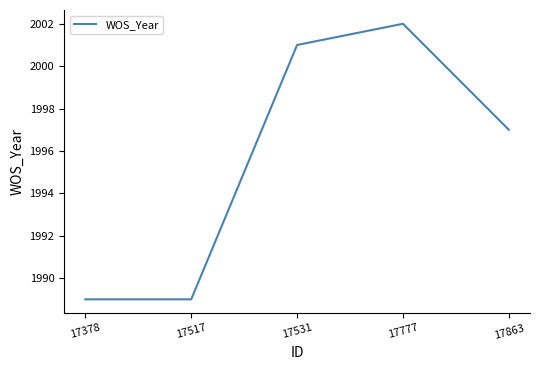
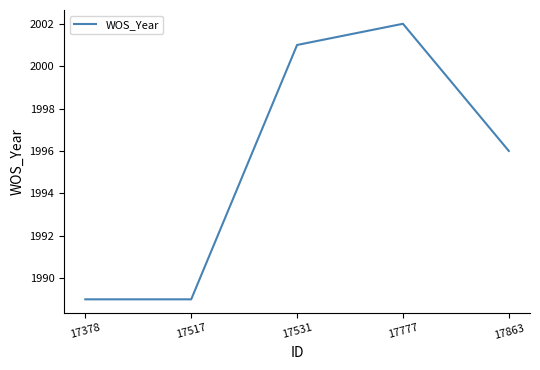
17863: 1997 -> 1996
